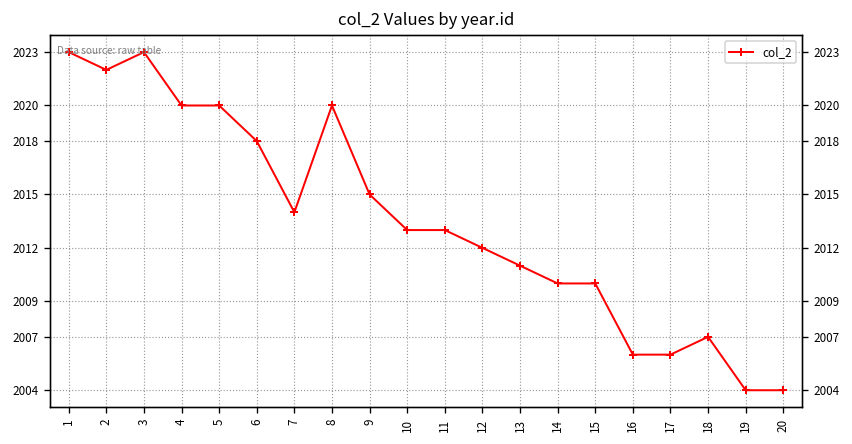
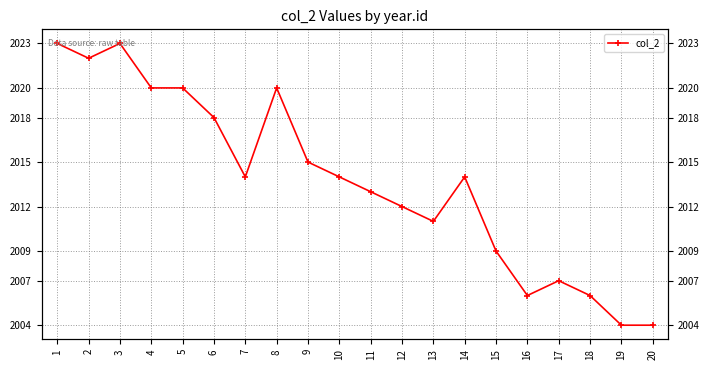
10: 2013 -> 2014
14: 2010 -> 2014
15: 2010 -> 2009
17: 2006 -> 2007
18: 2007 -> 2006
